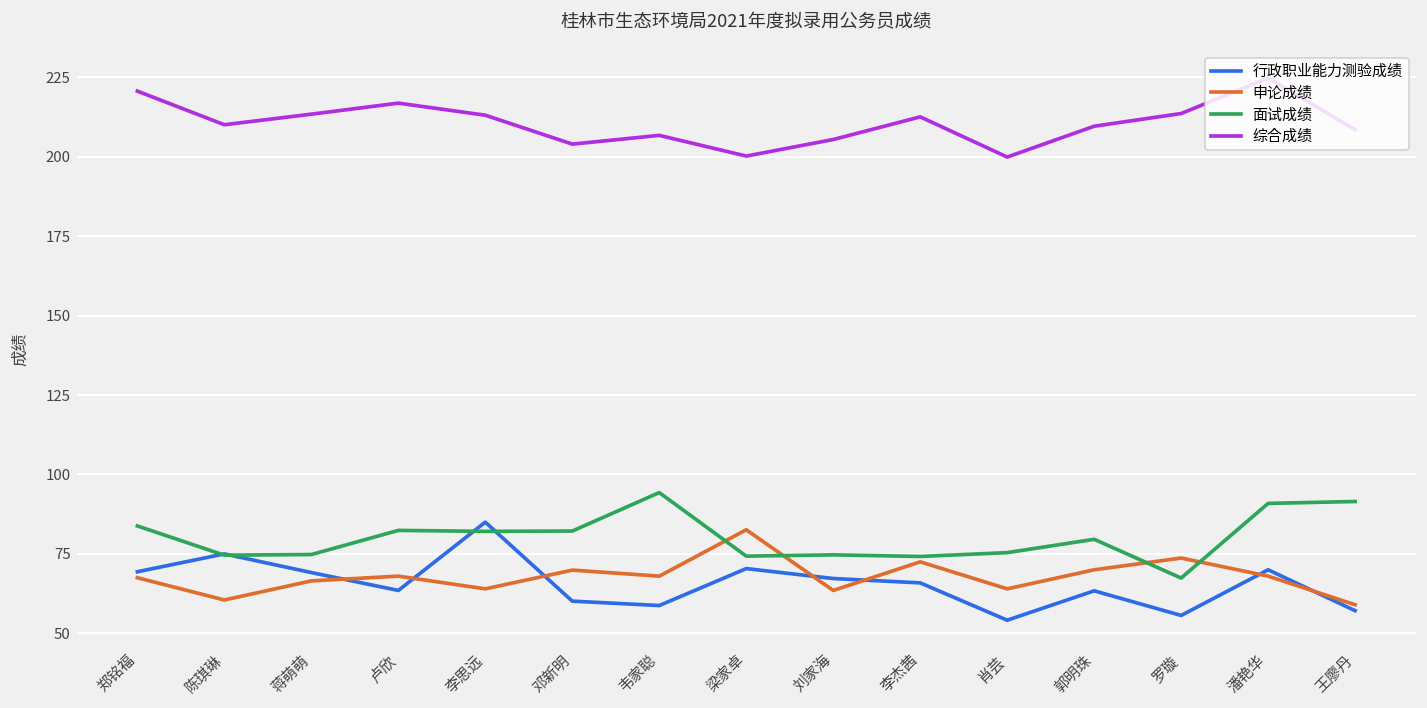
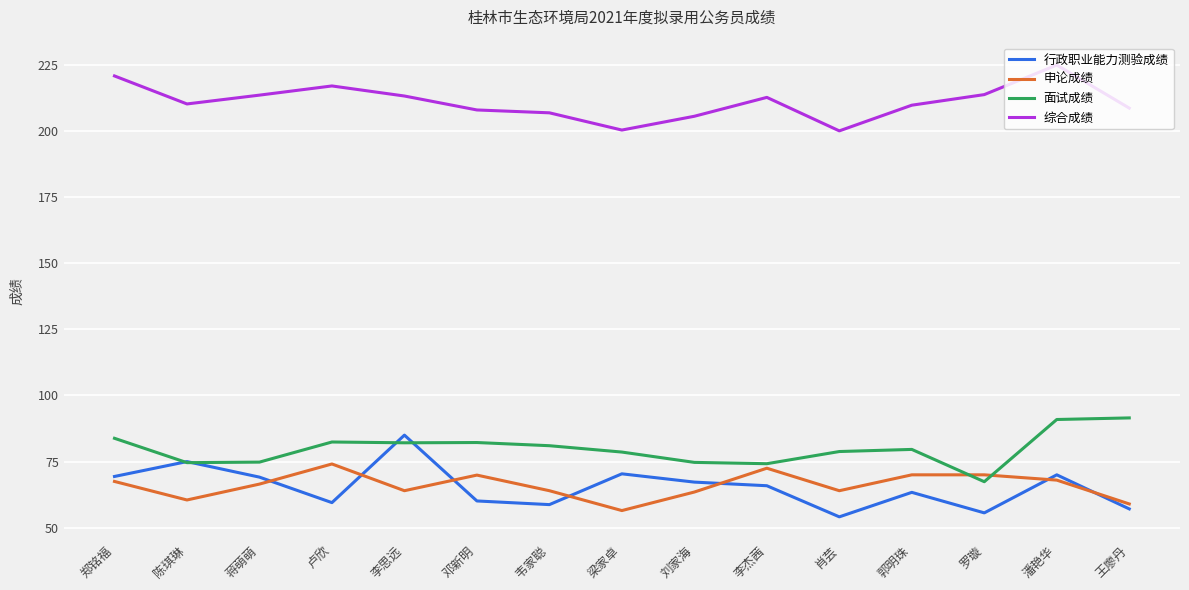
行政职业能力测验成绩, 卢欣: 64 -> 60
申论成绩, 卢欣: 68 -> 74
综合成绩, 邓新明: 204 -> 208
申论成绩, 韦家聪: 68 -> 64
面试成绩, 韦家聪: 94 -> 81
申论成绩, 梁家卓: 83 -> 57
面试成绩, 梁家卓: 74 -> 79
面试成绩, 肖芸: 75 -> 79
申论成绩, 罗璇: 74 -> 70
